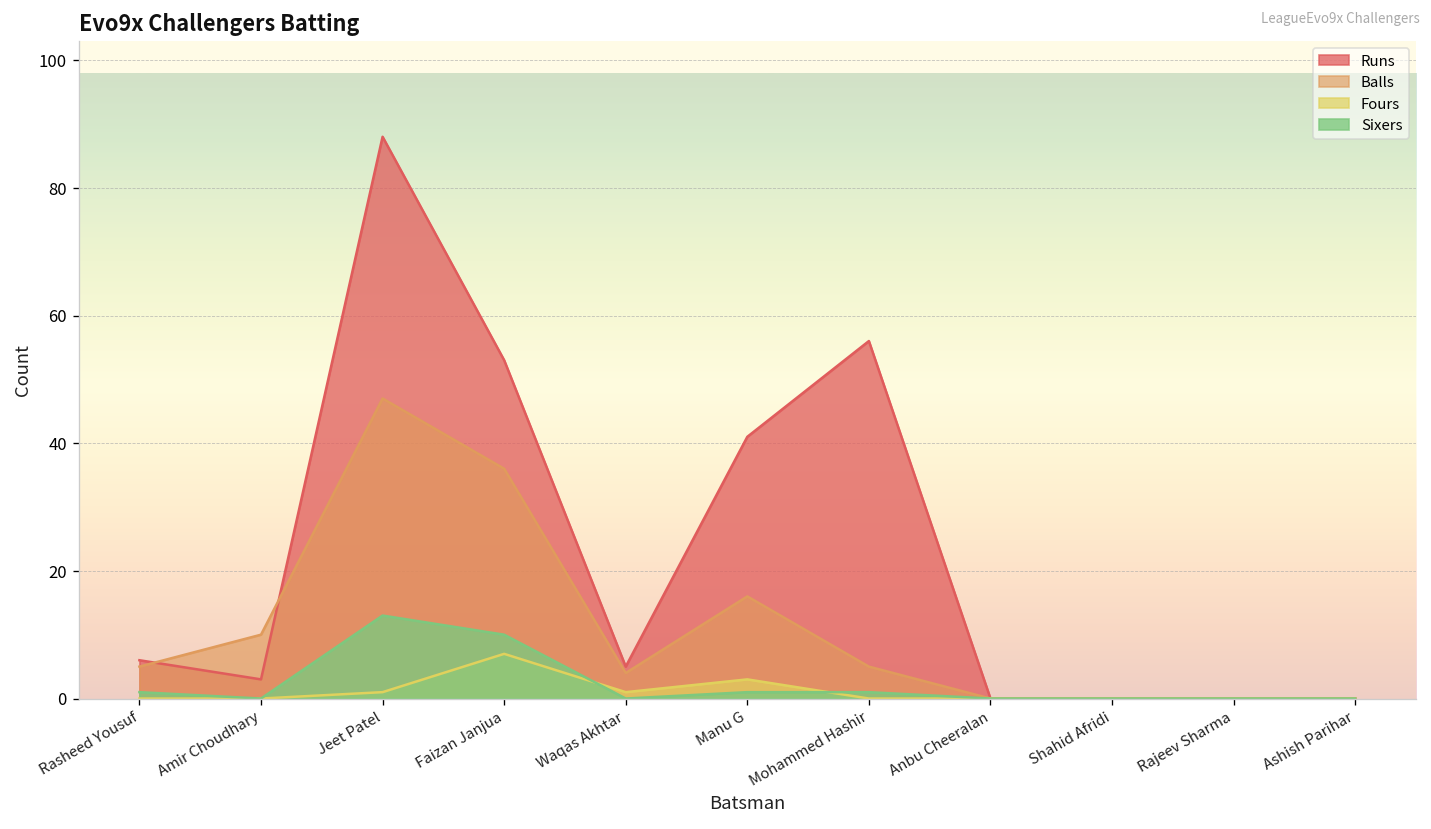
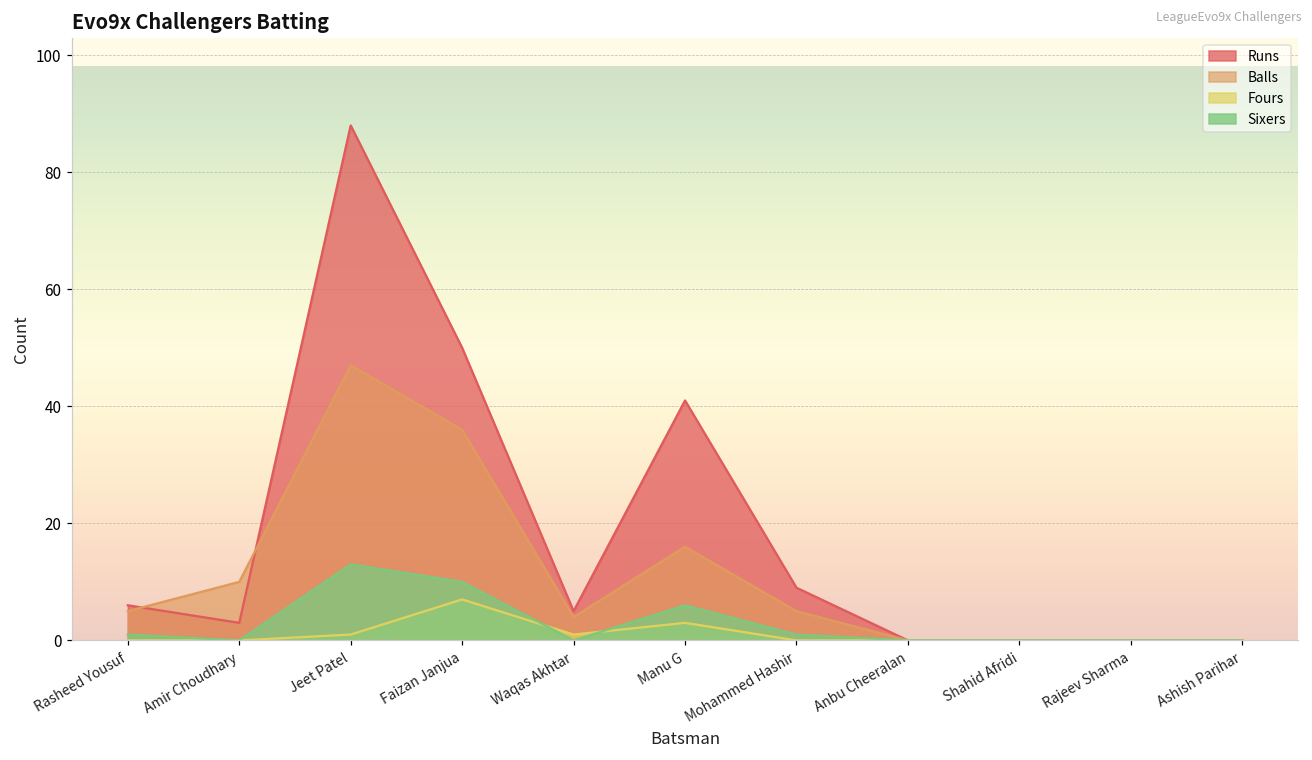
Runs, Faizan Janjua: 53 -> 50
Sixers, Manu G: 1 -> 6
Runs, Mohammed Hashir: 56 -> 9
